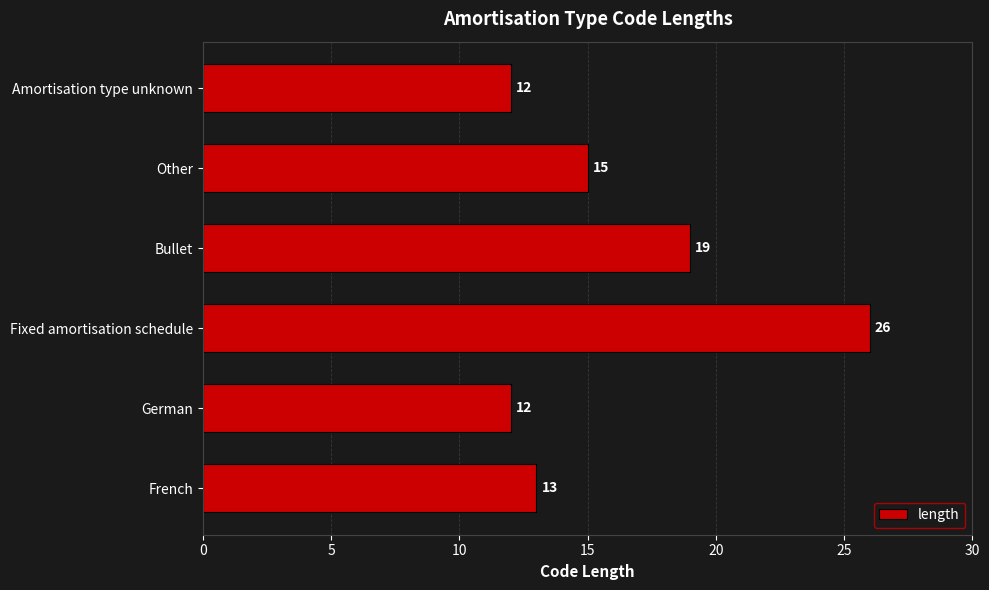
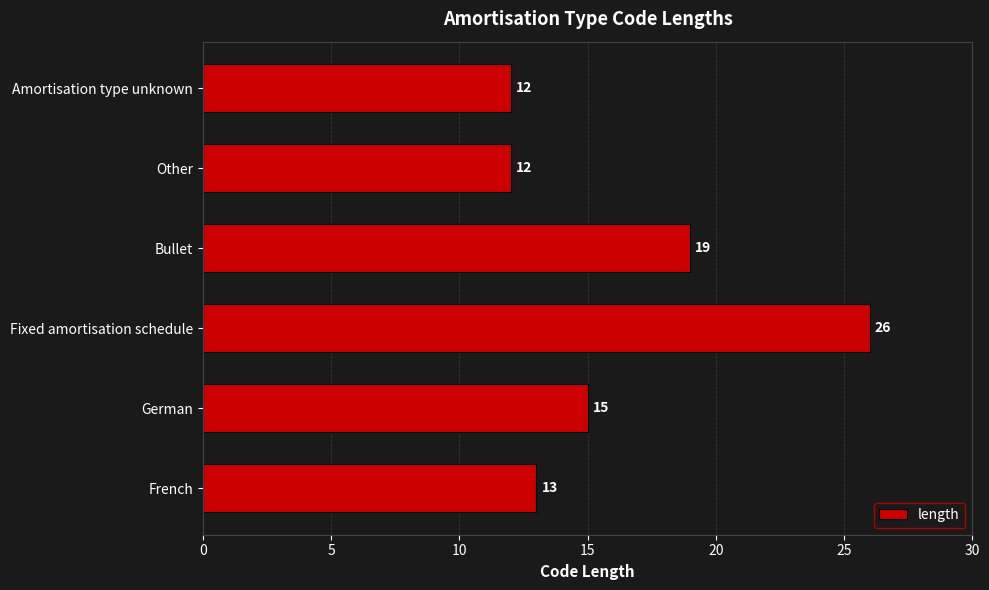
Other: 15 -> 12
German: 12 -> 15
